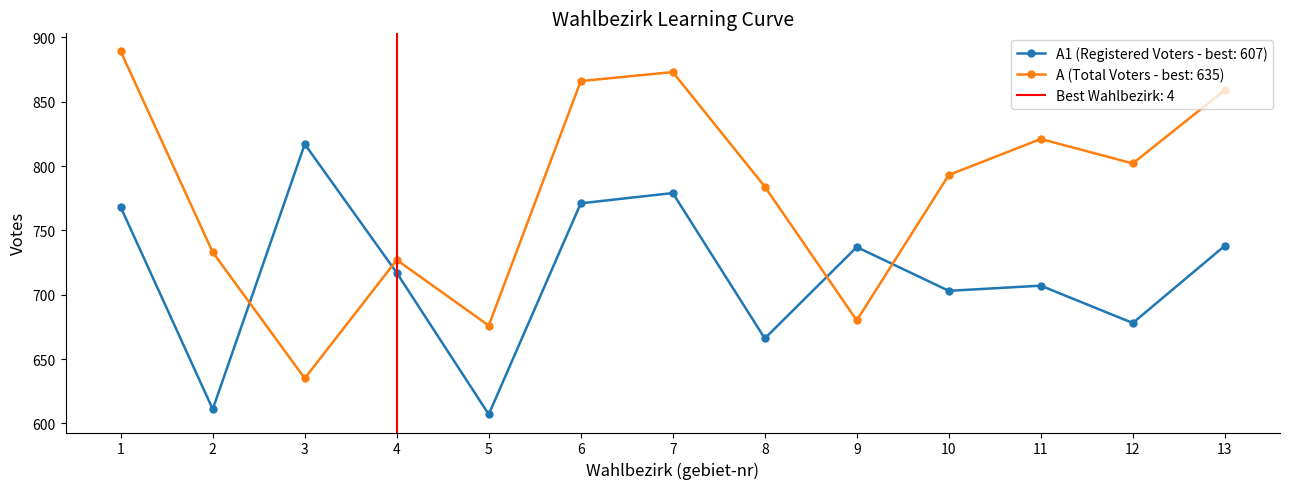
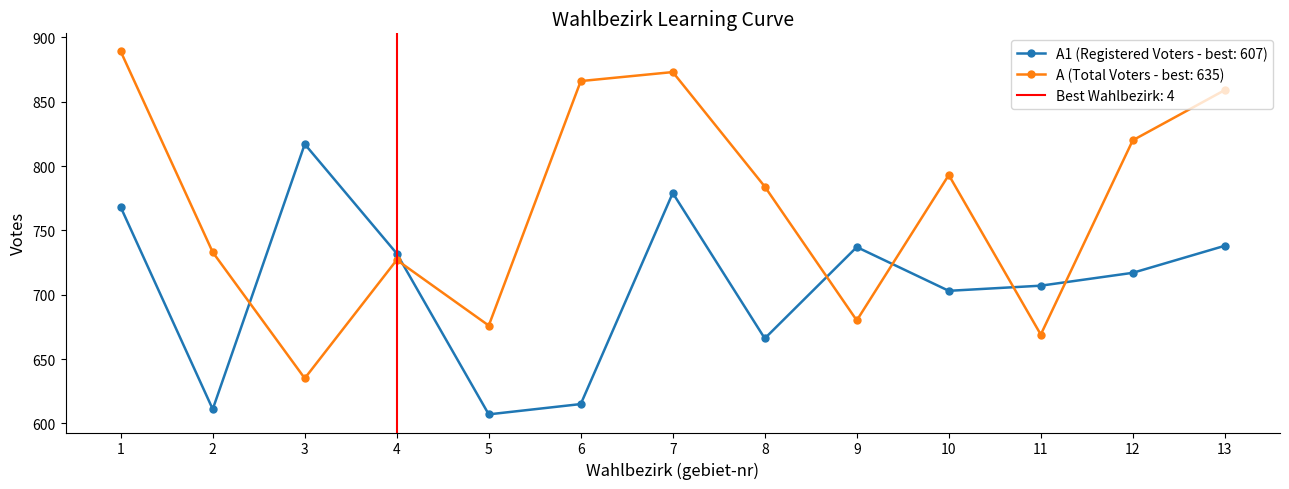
A1 (Registered Voters - best: 607), 4: 717 -> 732
A1 (Registered Voters - best: 607), 6: 771 -> 615
A (Total Voters - best: 635), 11: 821 -> 669
A1 (Registered Voters - best: 607), 12: 678 -> 717
A (Total Voters - best: 635), 12: 802 -> 820
